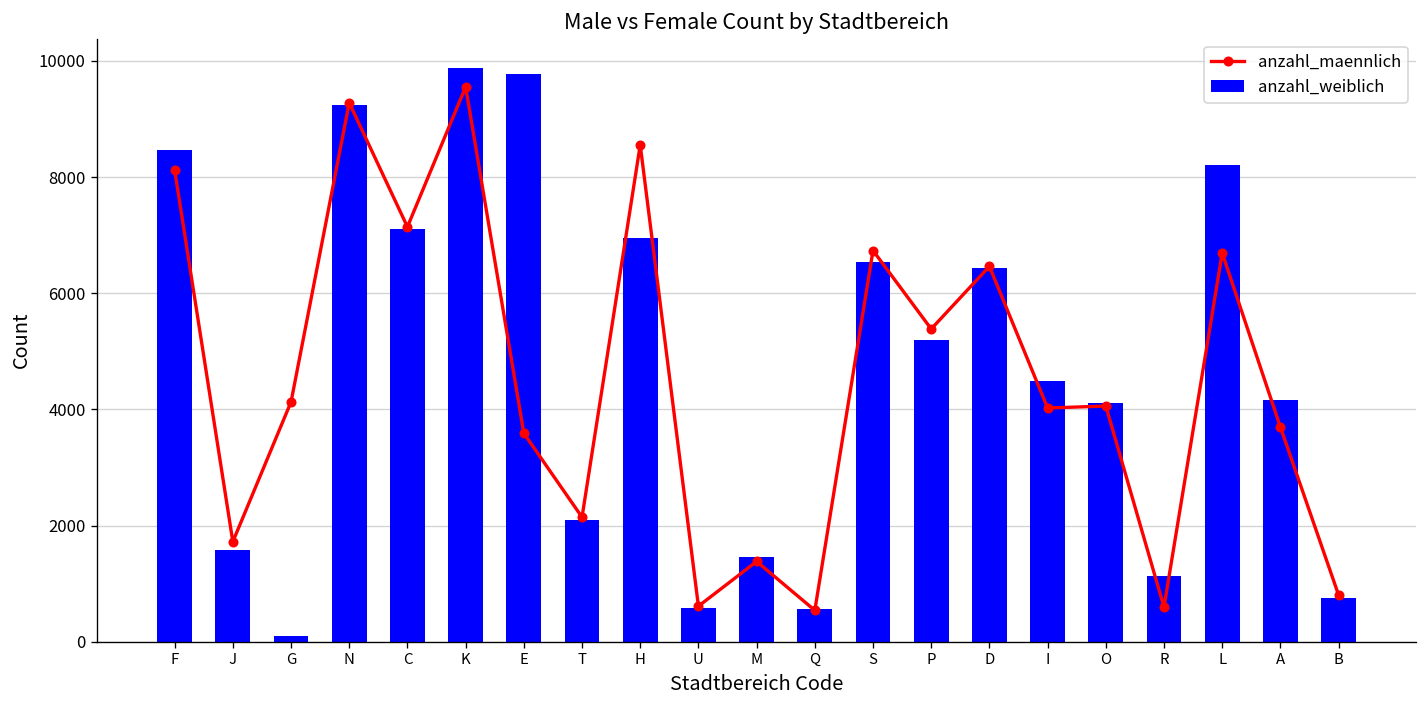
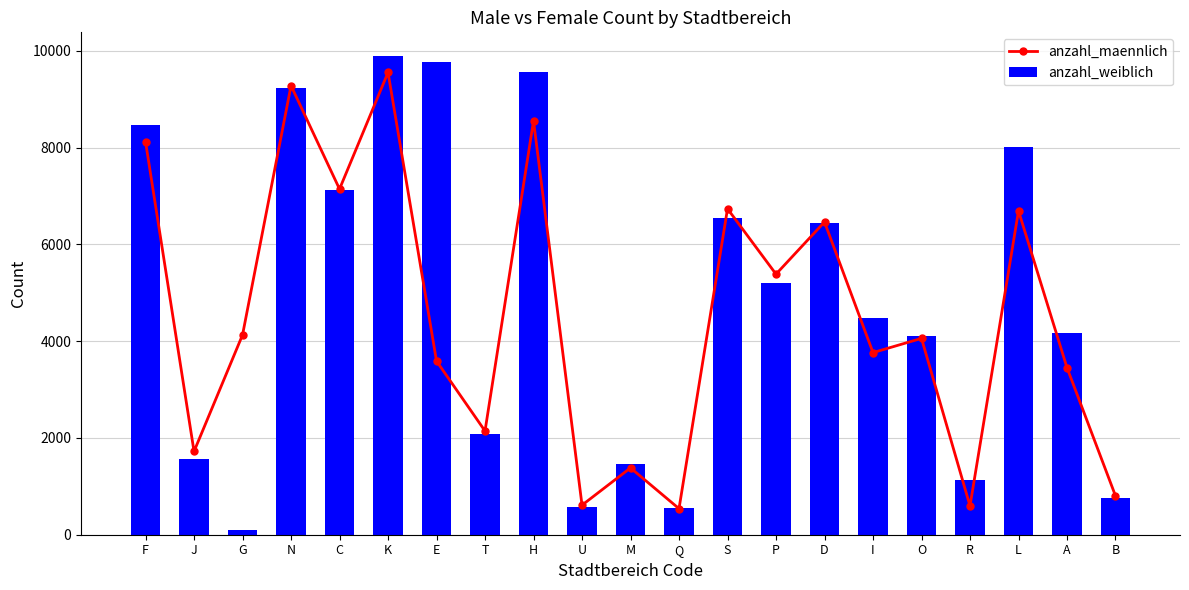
anzahl_weiblich, H: 7000 -> 9600
anzahl_maennlich, I: 4000 -> 3800
anzahl_weiblich, L: 8200 -> 8000
anzahl_maennlich, A: 3700 -> 3500
